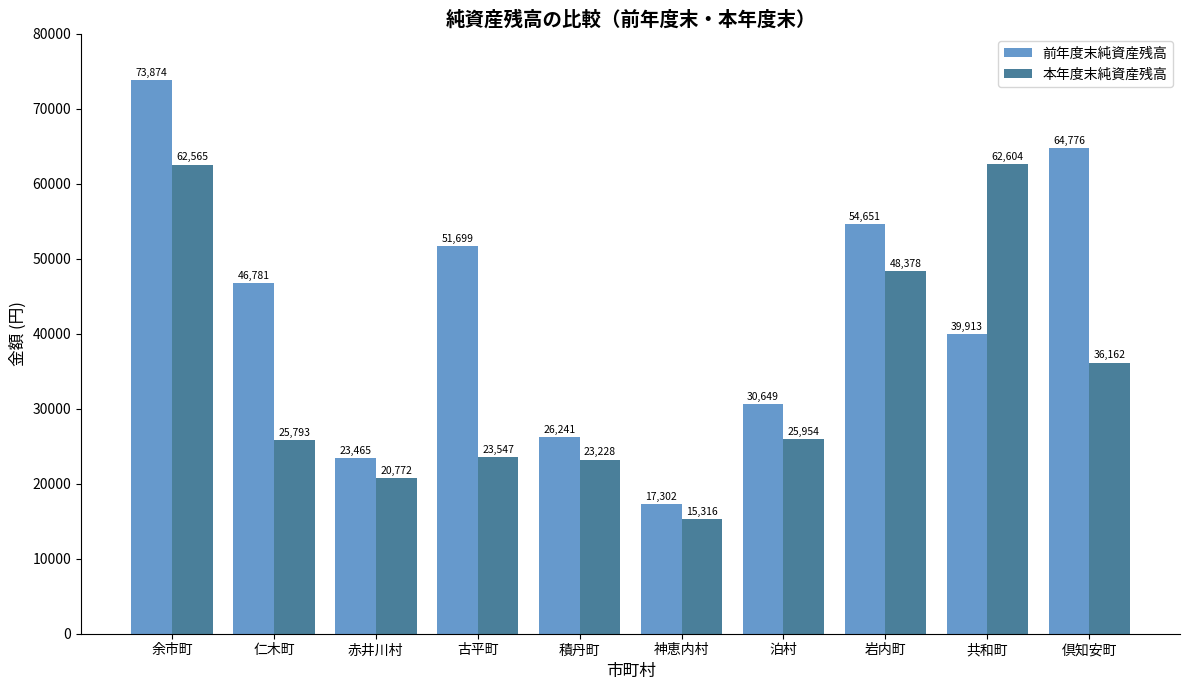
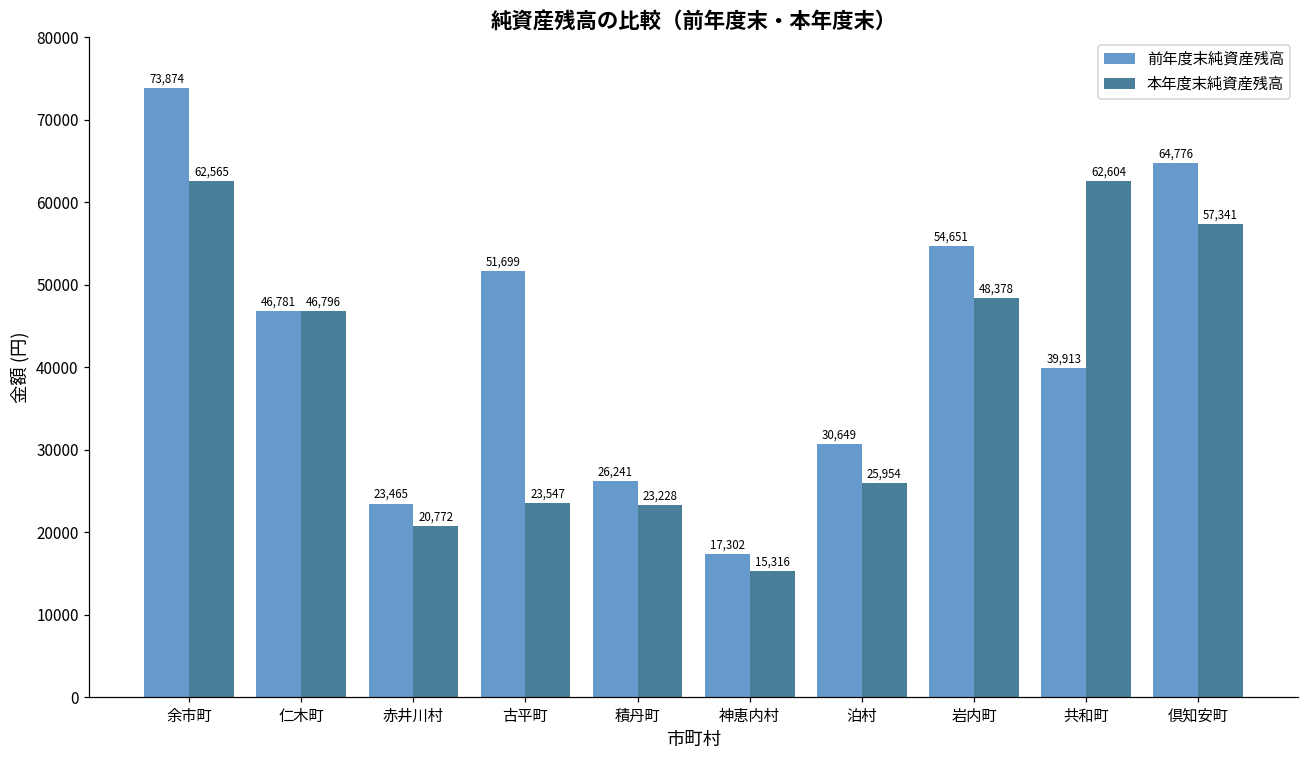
本年度末純資産残高, 仁木町: 25,793 -> 46,796
本年度末純資産残高, 倶知安町: 36,162 -> 57,341
